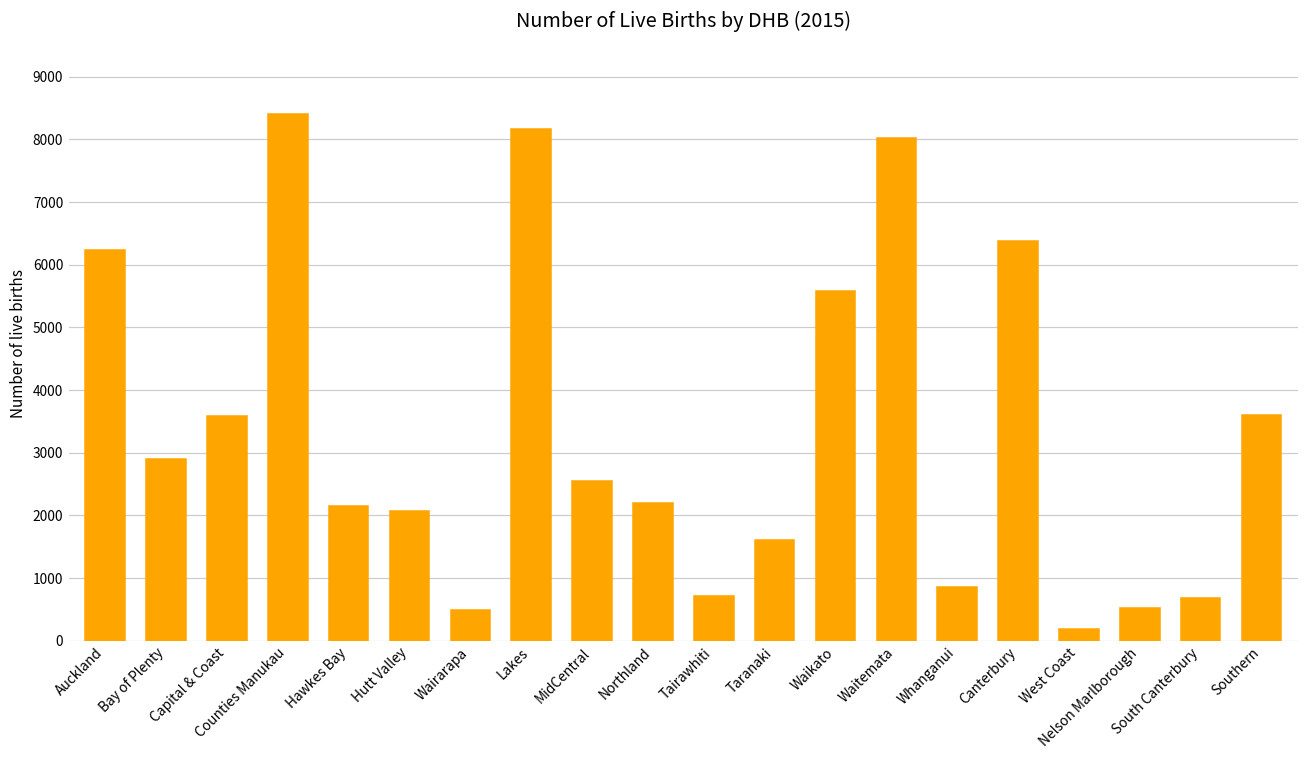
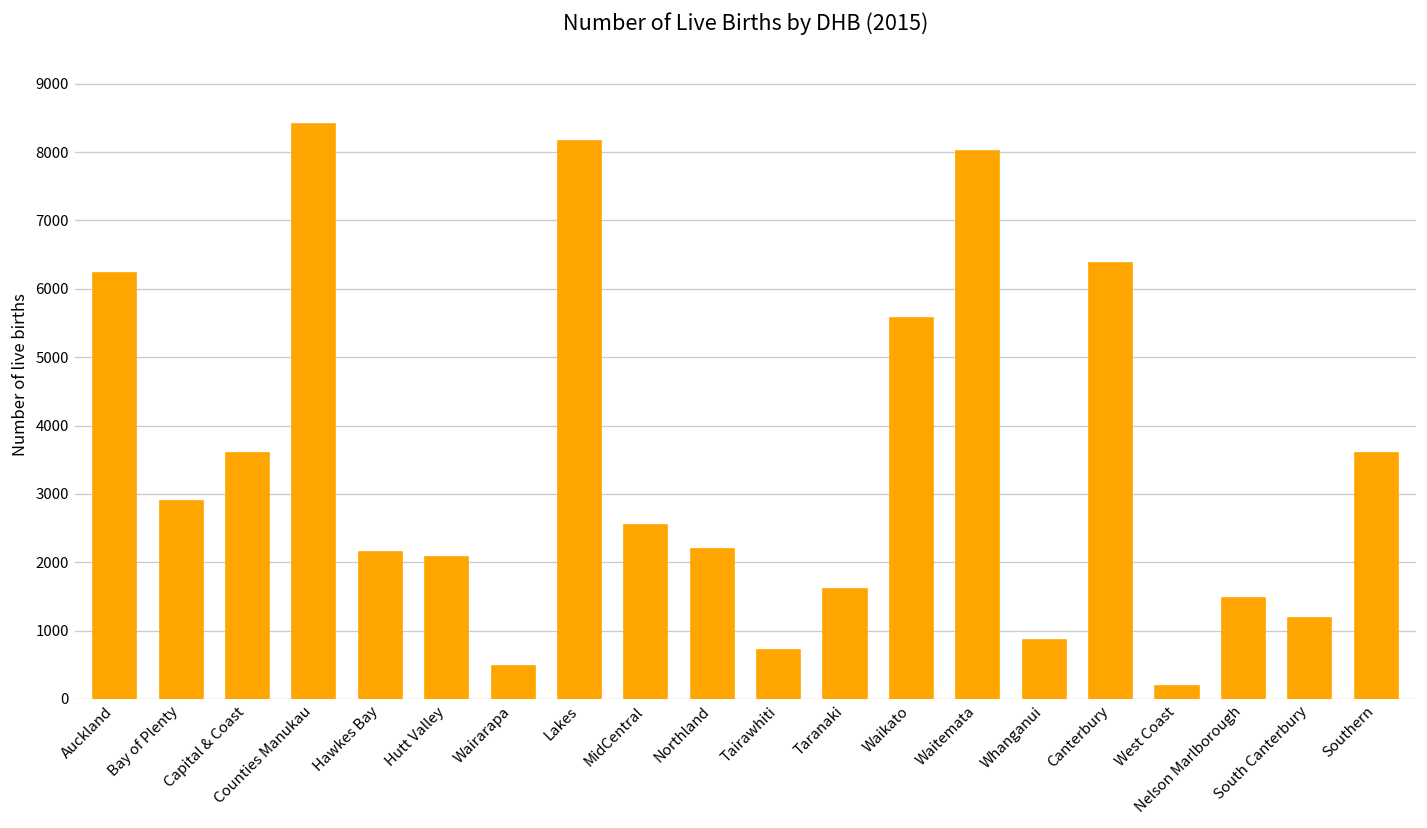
Nelson Marlborough: 500 -> 1500
South Canterbury: 700 -> 1200
